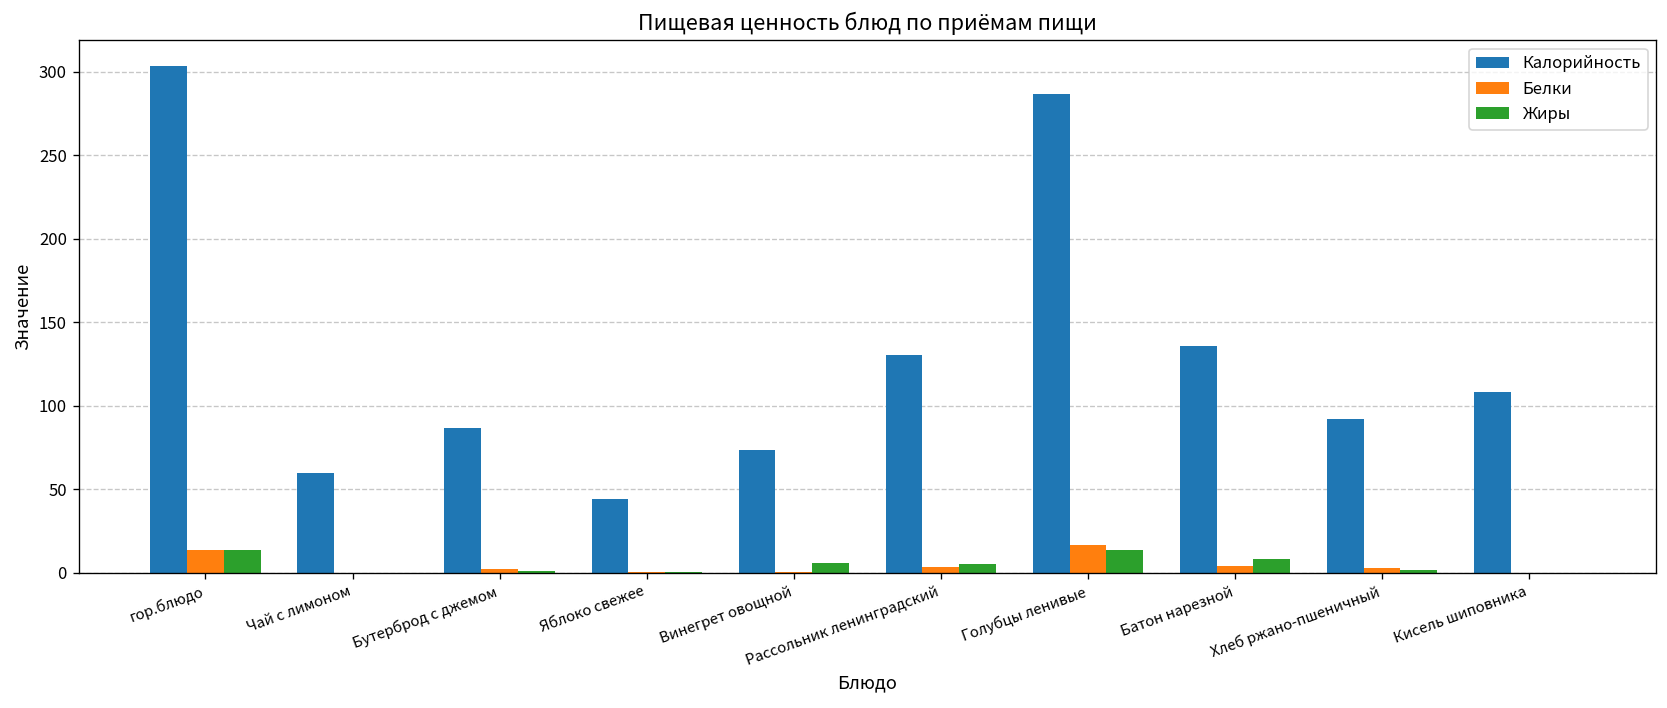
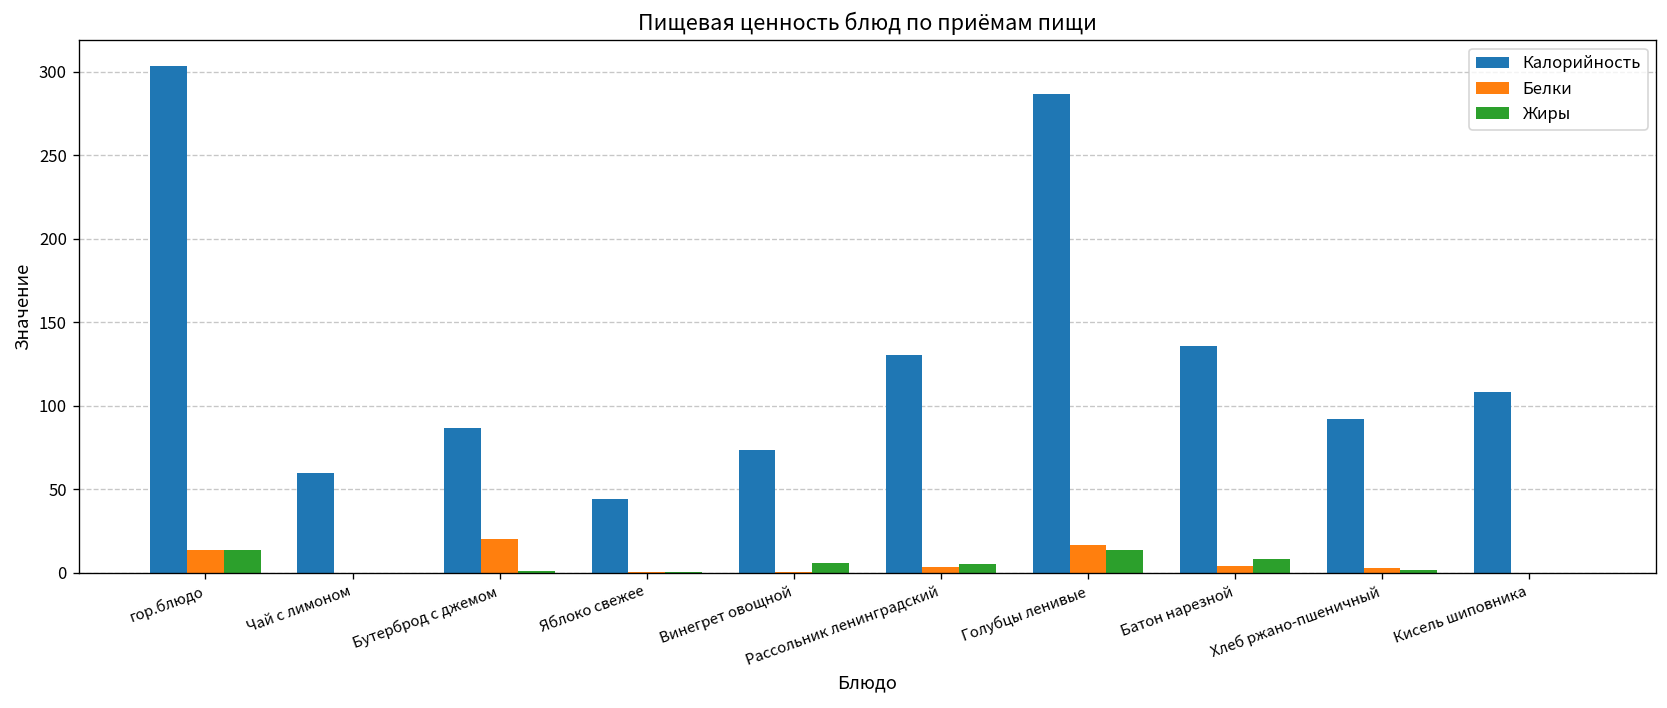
Белки, Бутерброд с джемом: 2 -> 20
